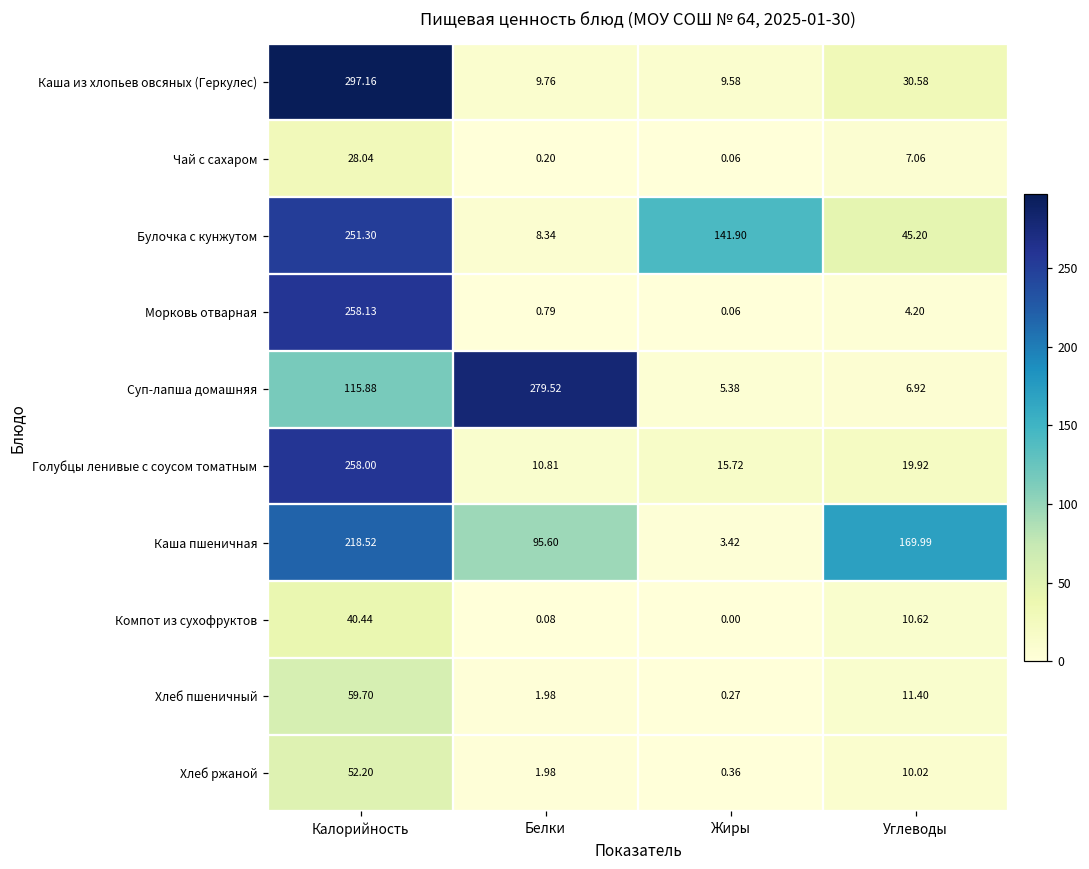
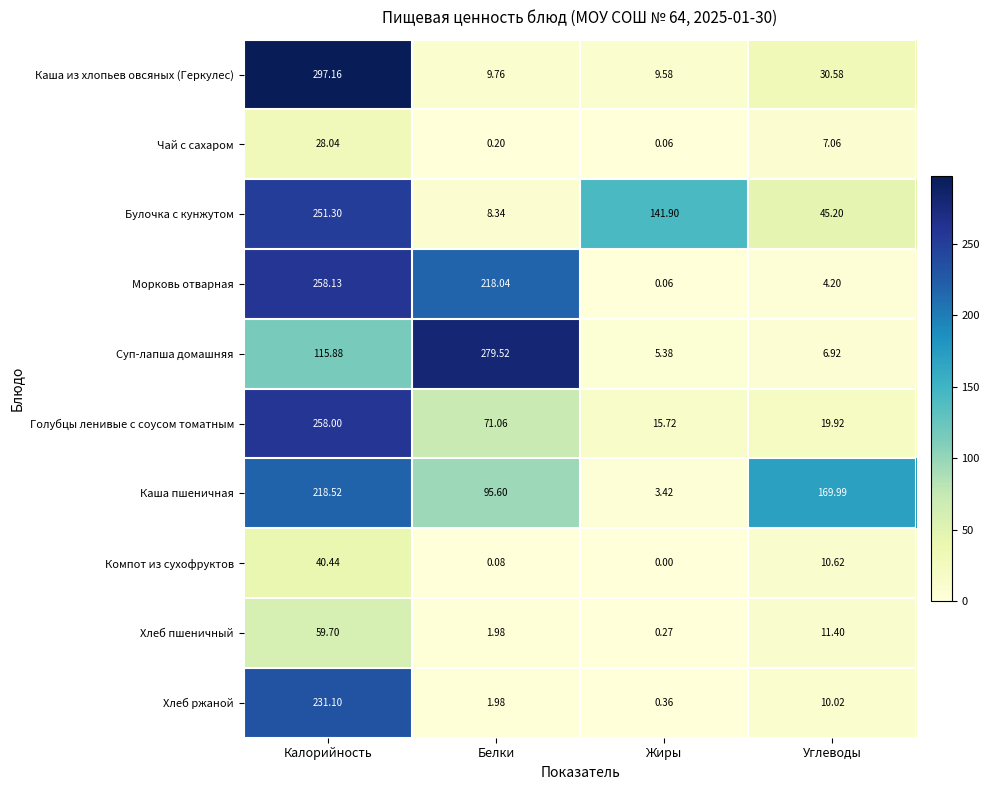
Морковь отварная, Белки: 0.79 -> 218.04
Голубцы ленивые с соусом томатным, Белки: 10.81 -> 71.06
Хлеб ржаной, Калорийность: 52.20 -> 231.10
